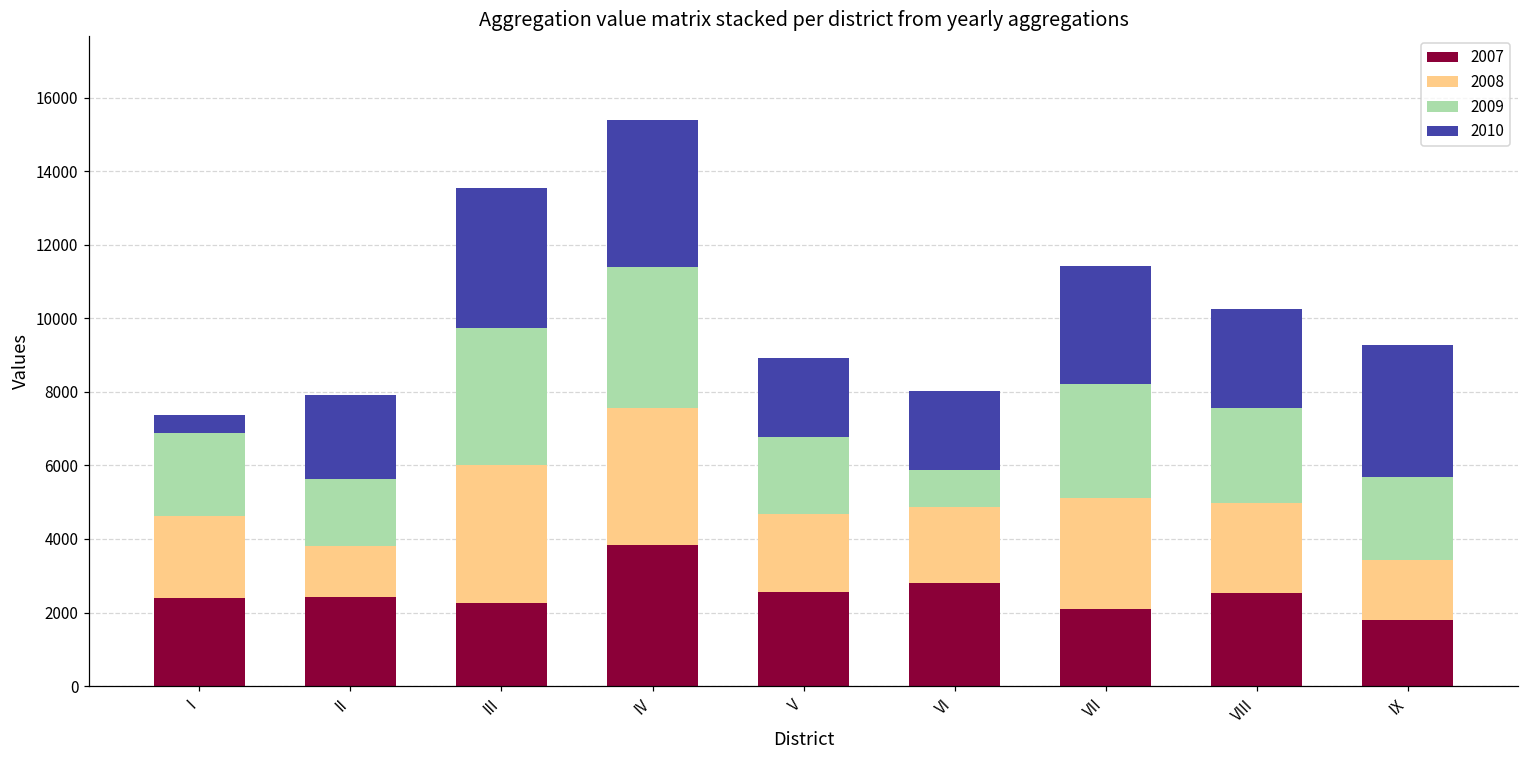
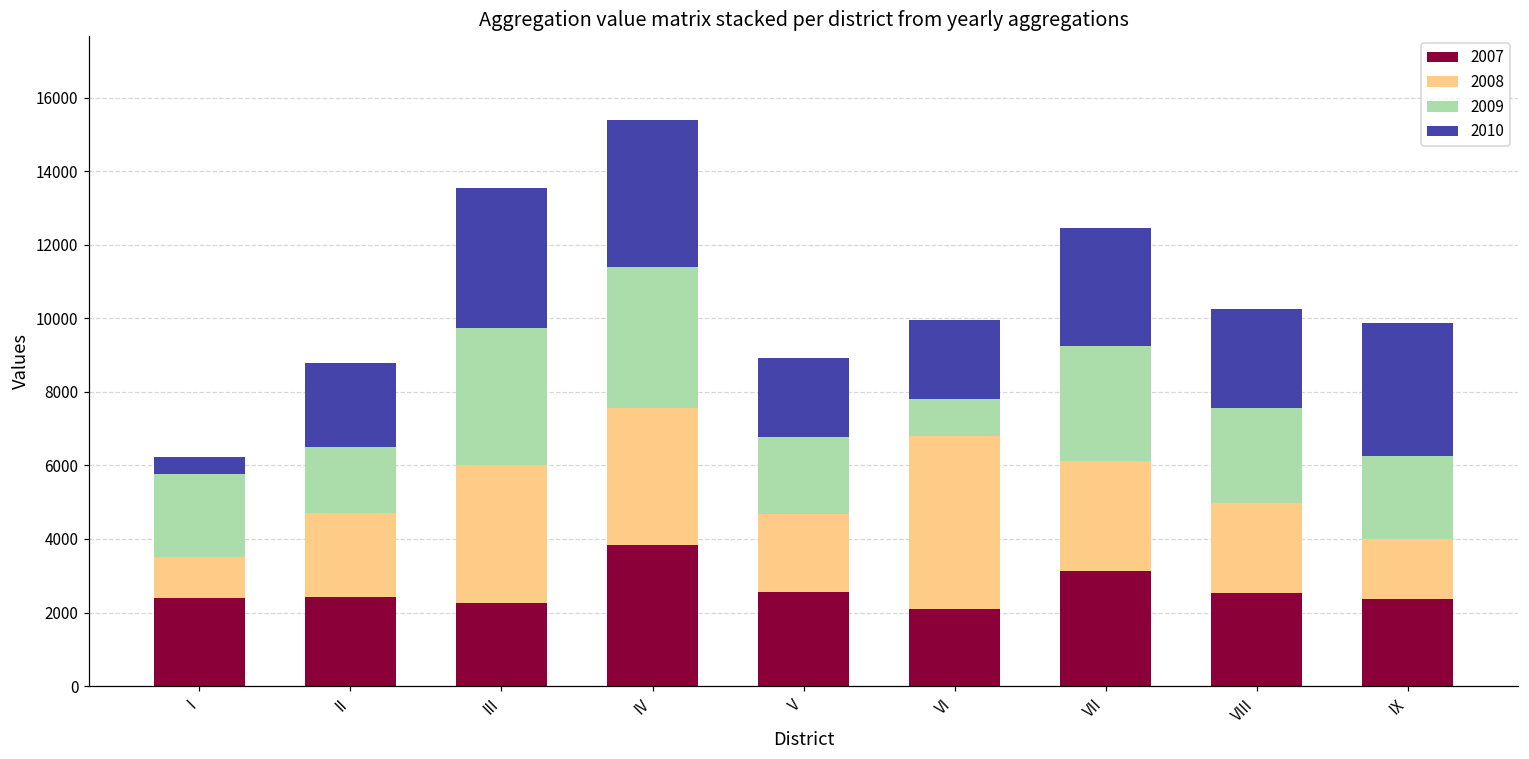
2008, I: 2200 -> 1100
2008, II: 1400 -> 2300
2007, VI: 2800 -> 2100
2008, VI: 2100 -> 4700
2007, VII: 2100 -> 3100
2007, IX: 1800 -> 2400
